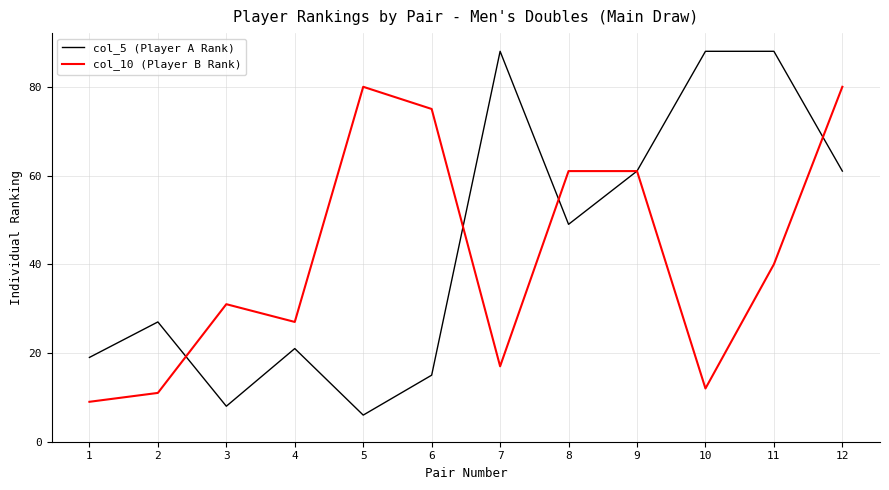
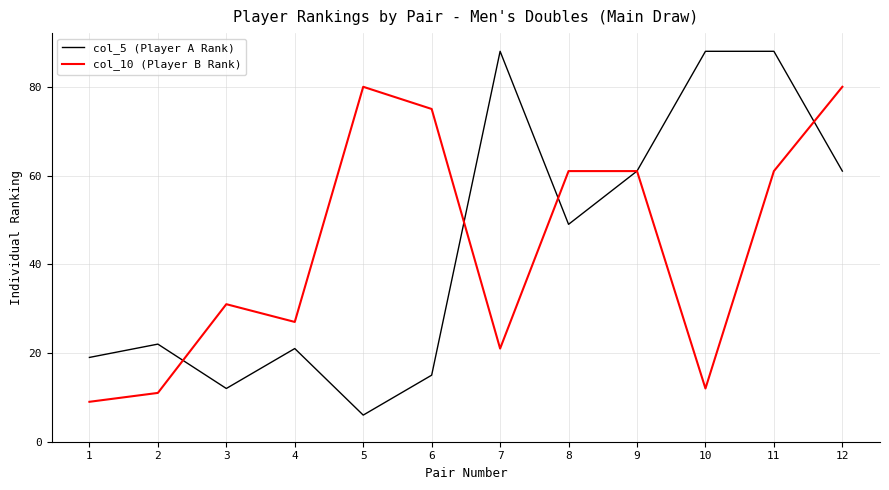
col_5 (Player A Rank), 2: 27 -> 22
col_5 (Player A Rank), 3: 8 -> 12
col_10 (Player B Rank), 7: 17 -> 21
col_10 (Player B Rank), 11: 40 -> 61
